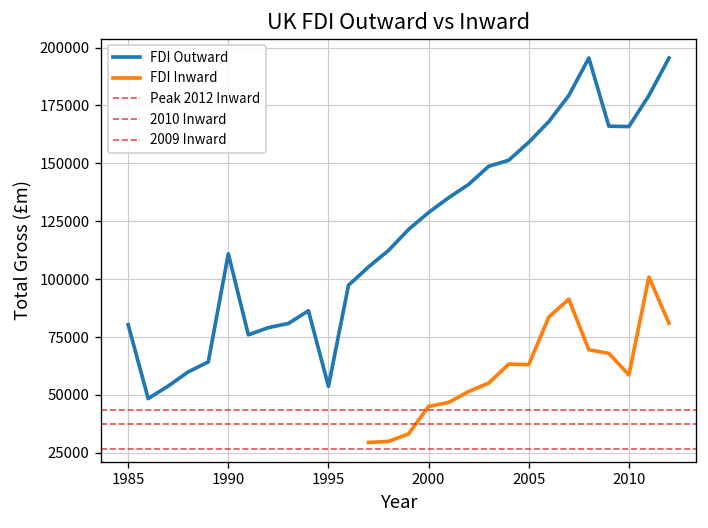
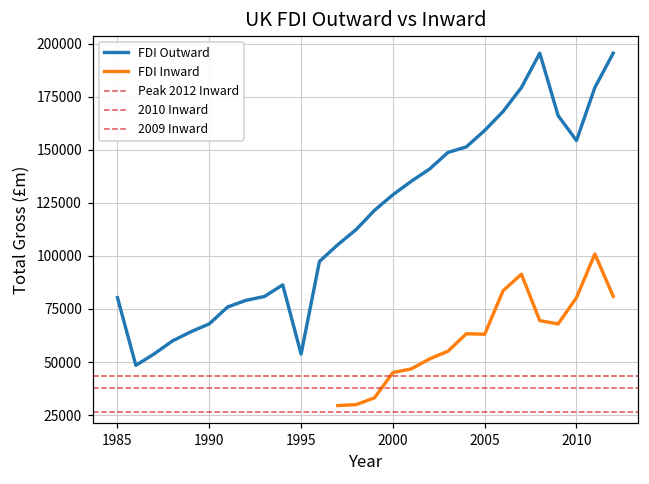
FDI Outward, 1990: 111000 -> 68000
FDI Outward, 2010: 166000 -> 154000
FDI Inward, 2010: 59000 -> 80000
